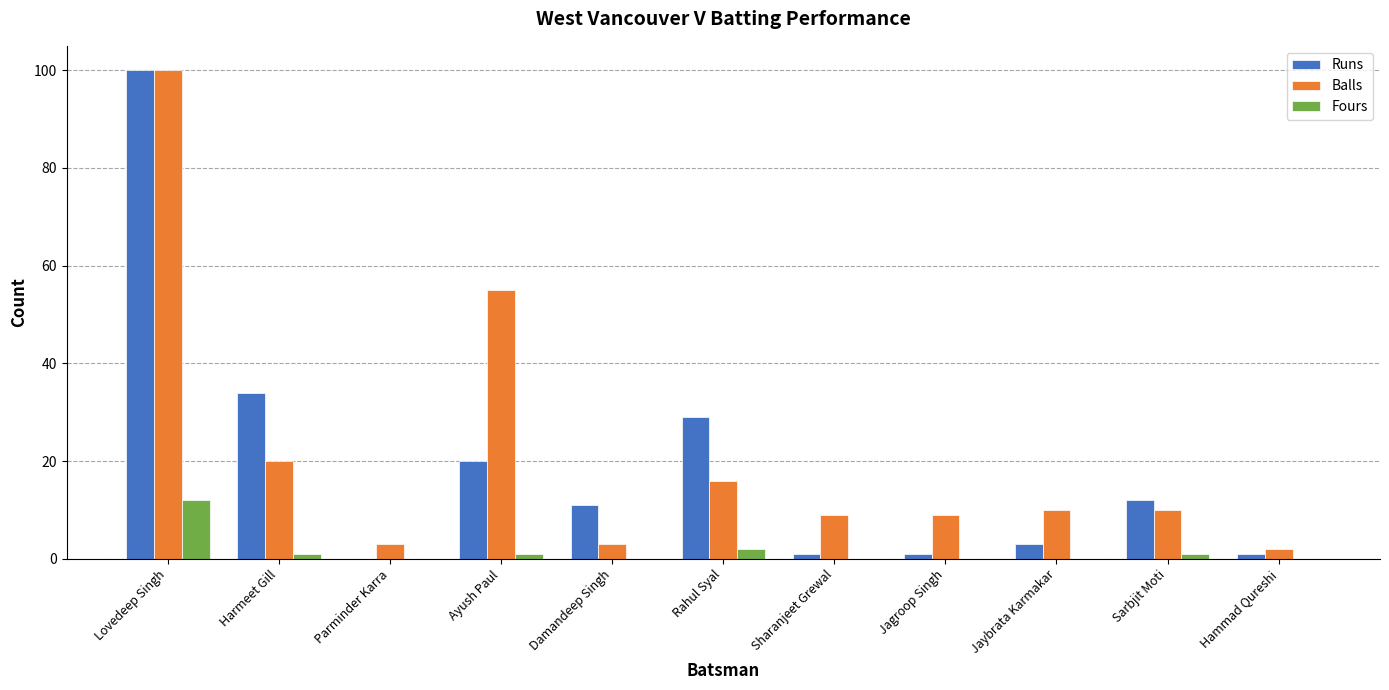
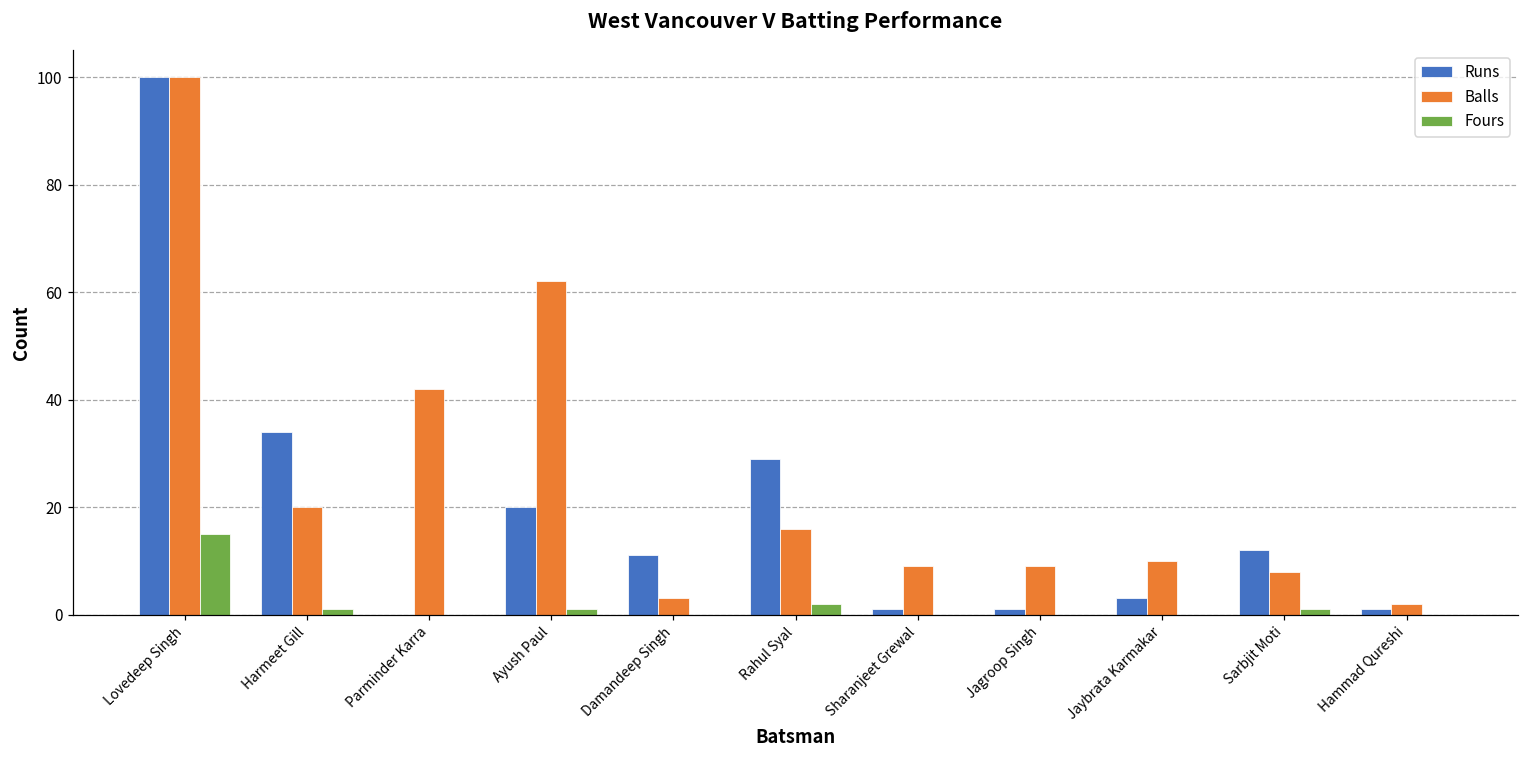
Fours, Lovedeep Singh: 12 -> 15
Balls, Parminder Karra: 3 -> 42
Balls, Ayush Paul: 55 -> 62
Balls, Sarbjit Moti: 10 -> 8
